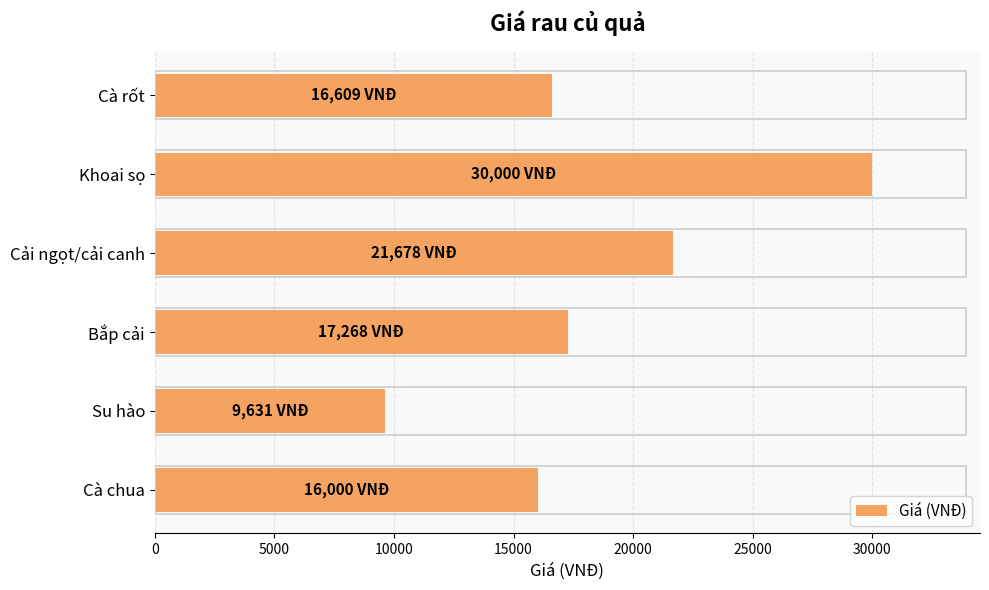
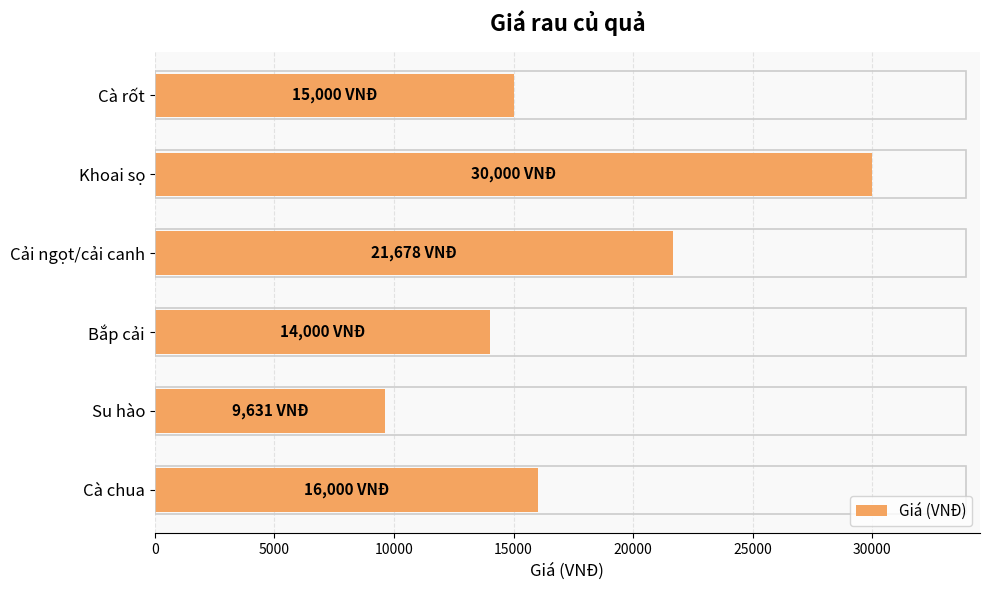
Cà rốt: 16,609 -> 15,000
Bắp cải: 17,268 -> 14,000
